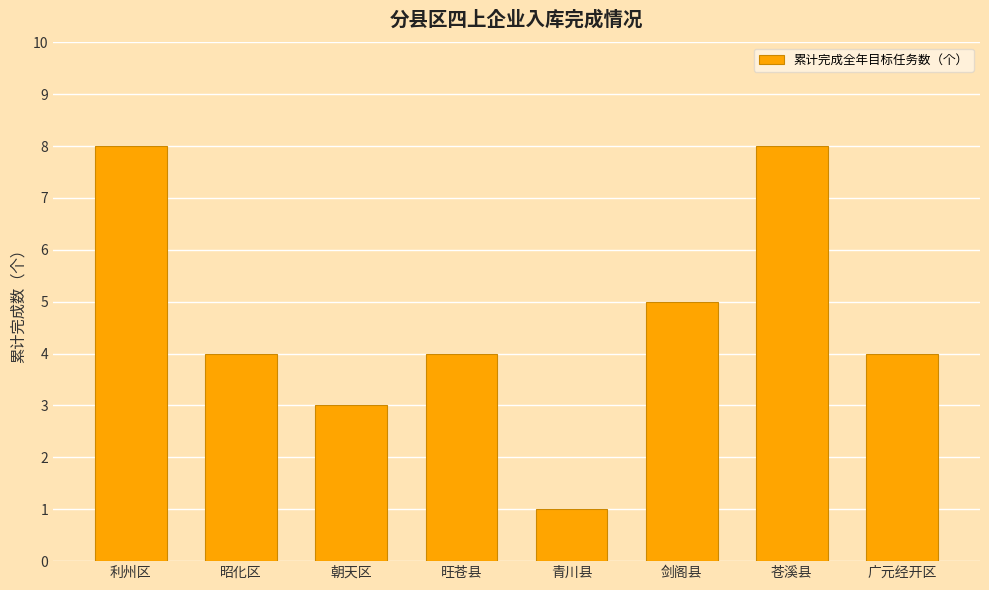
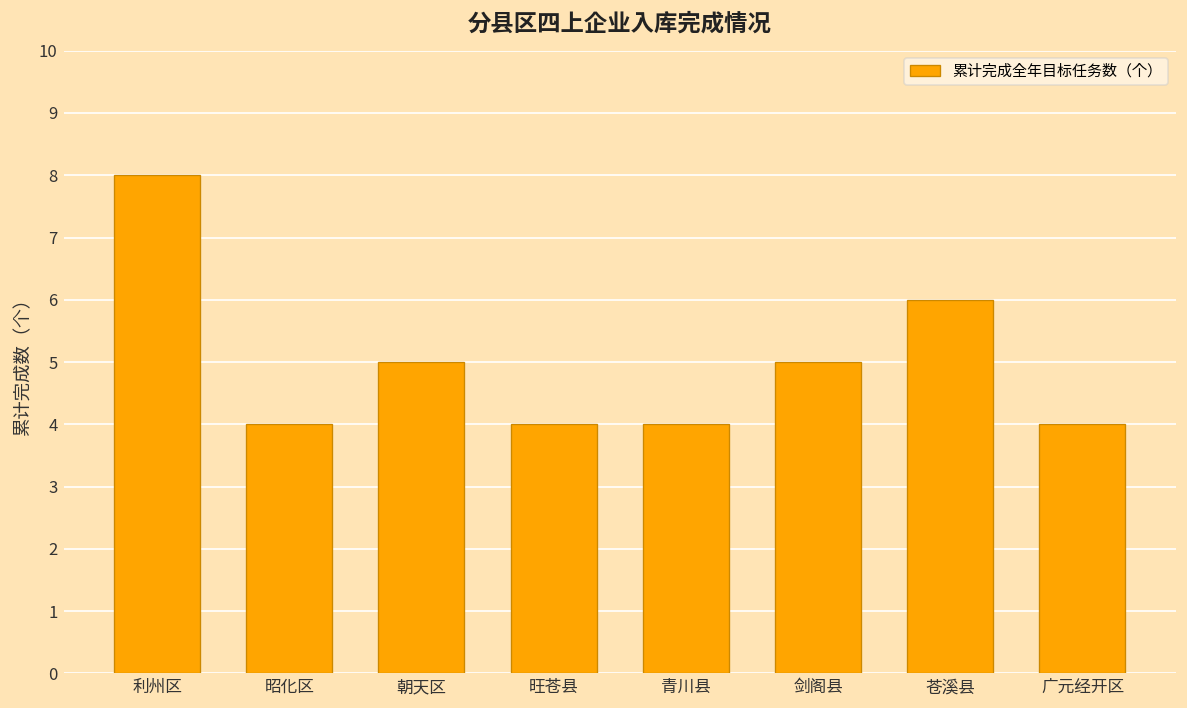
朝天区: 3 -> 5
青川县: 1 -> 4
苍溪县: 8 -> 6
